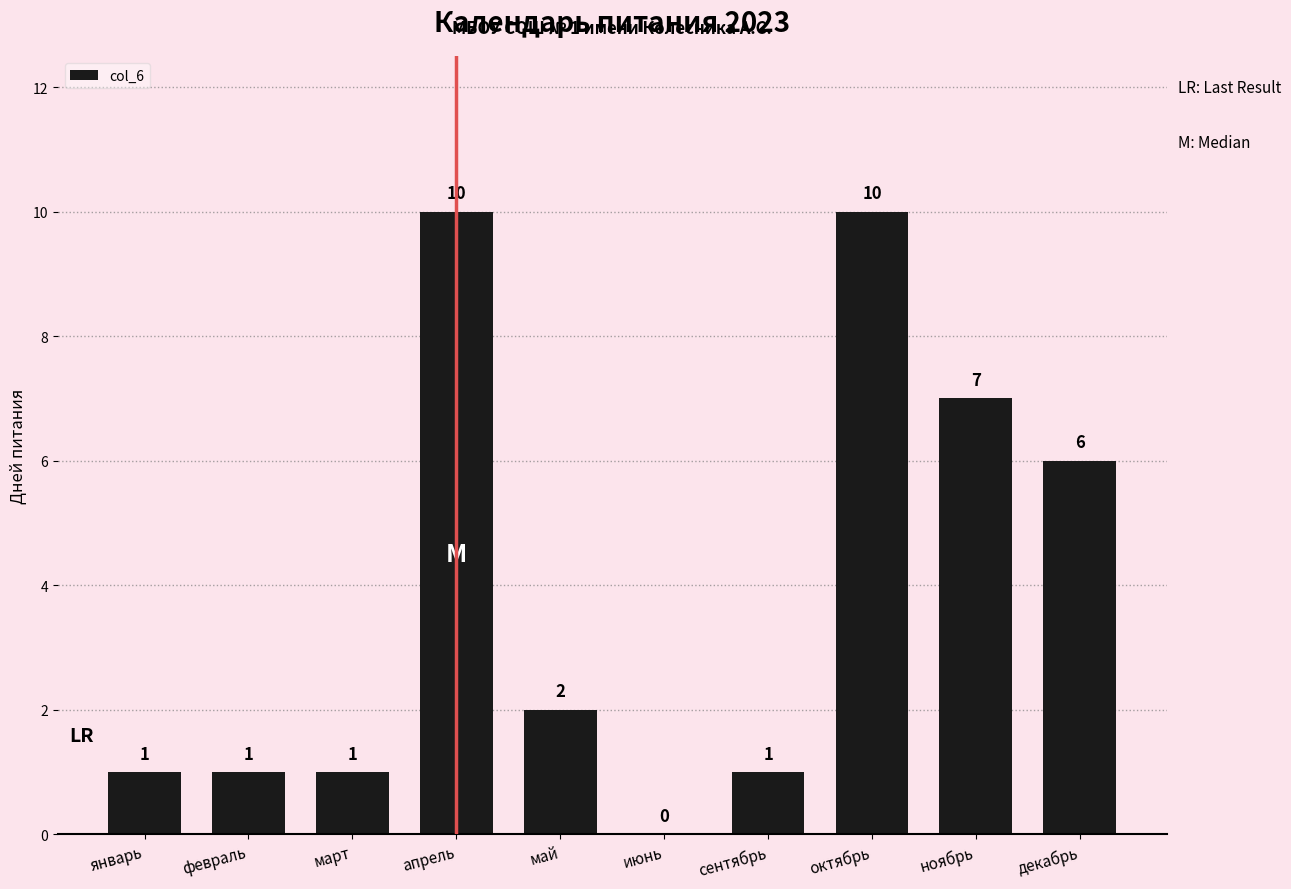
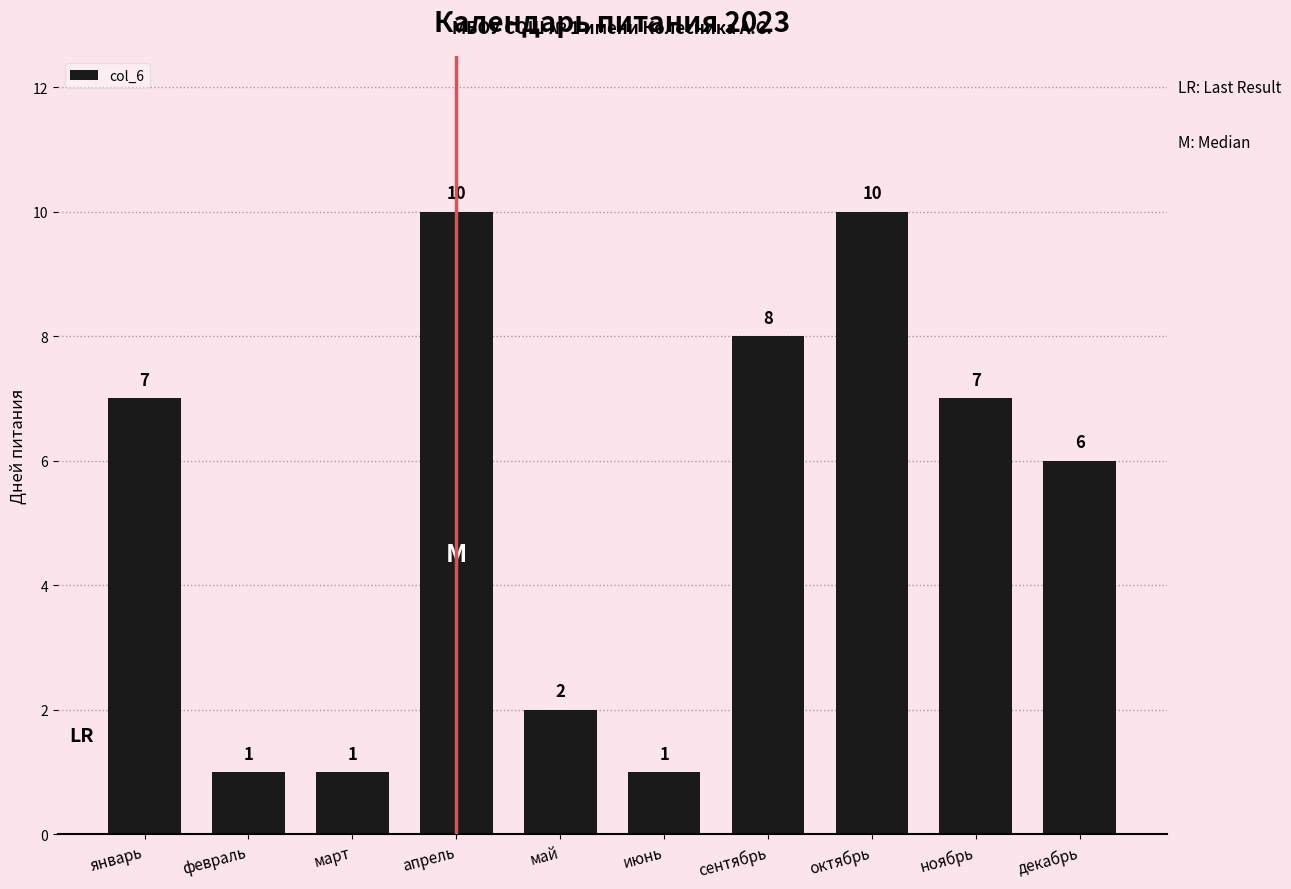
январь: 1 -> 7
июнь: 0 -> 1
сентябрь: 1 -> 8
